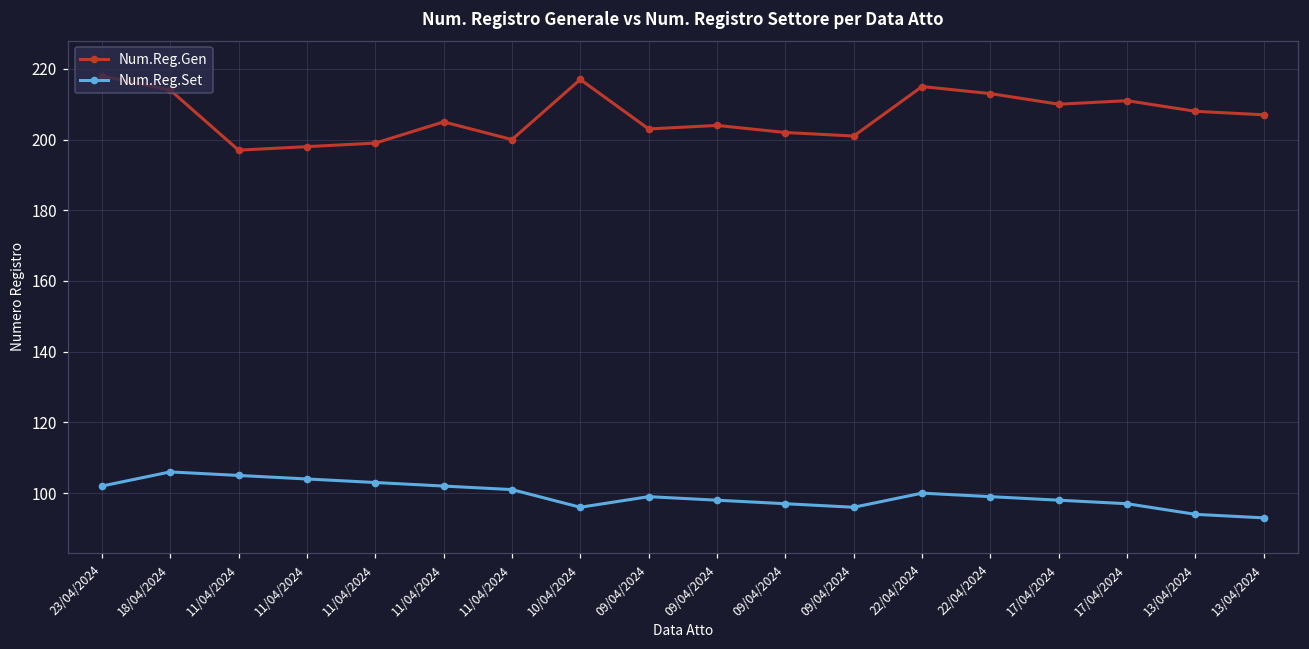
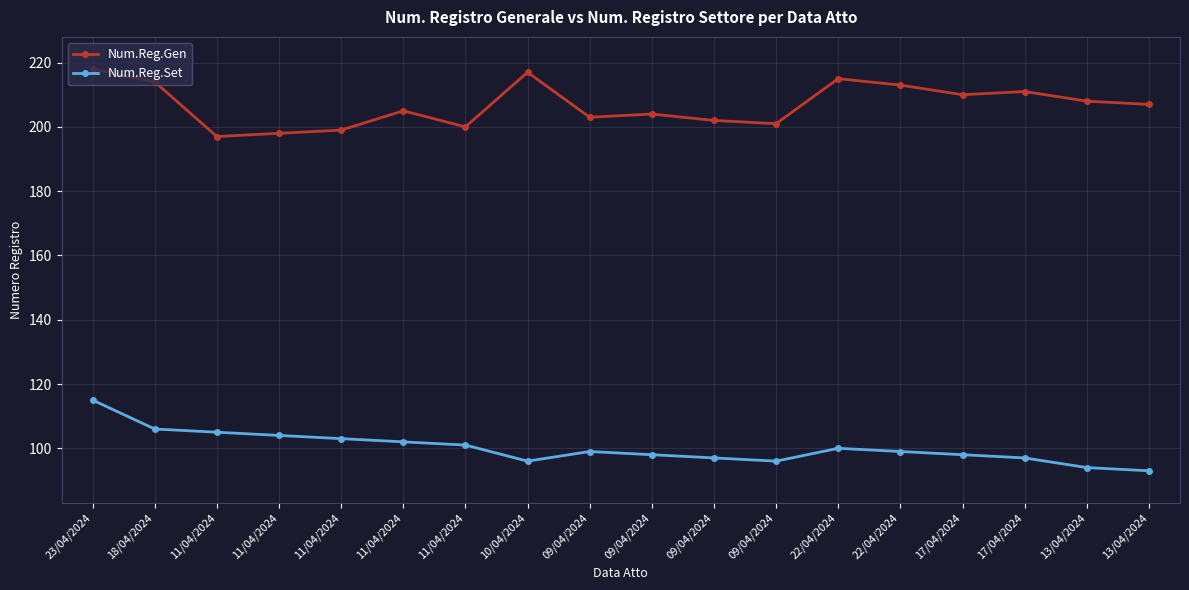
Num.Reg.Set, 23/04/2024: 102 -> 115
